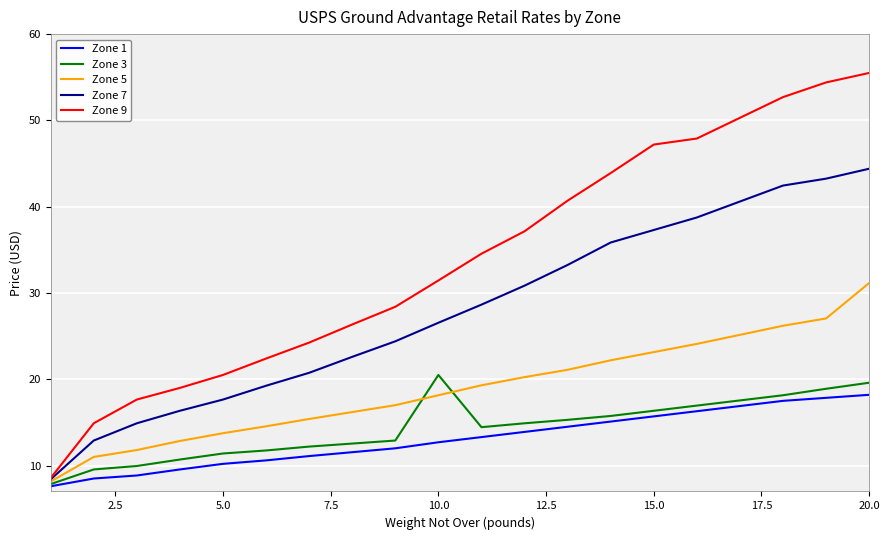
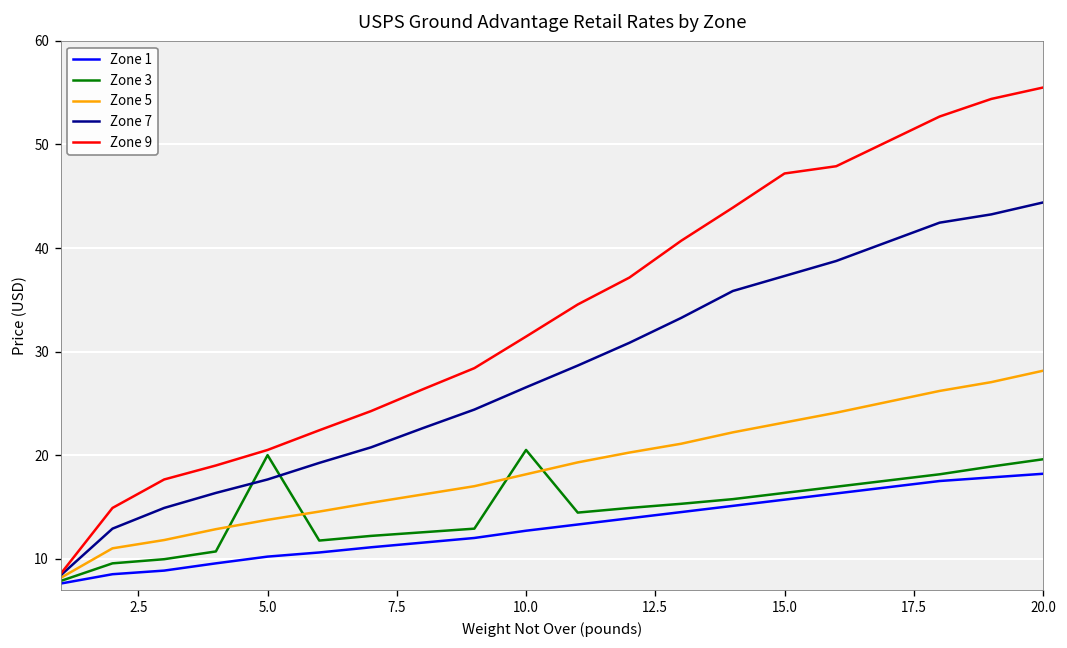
Zone 3, 5.0: 11 -> 20
Zone 5, 20.0: 31 -> 28
